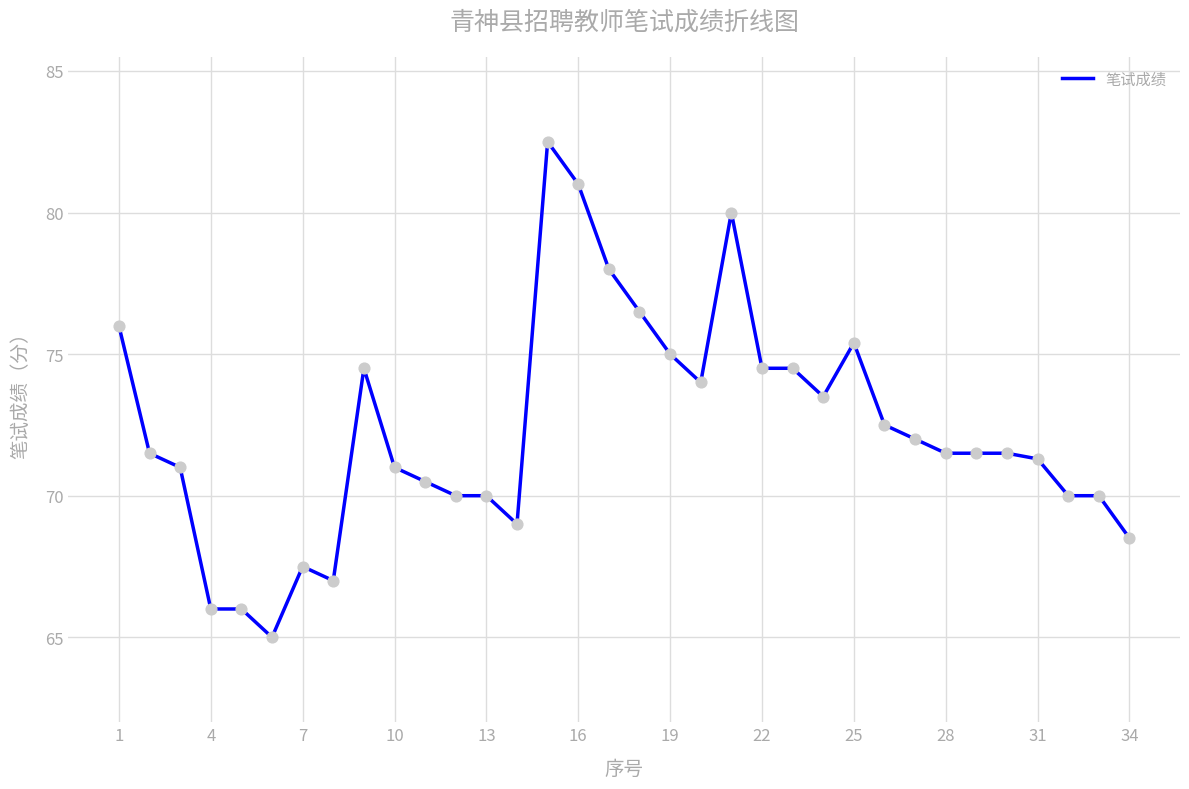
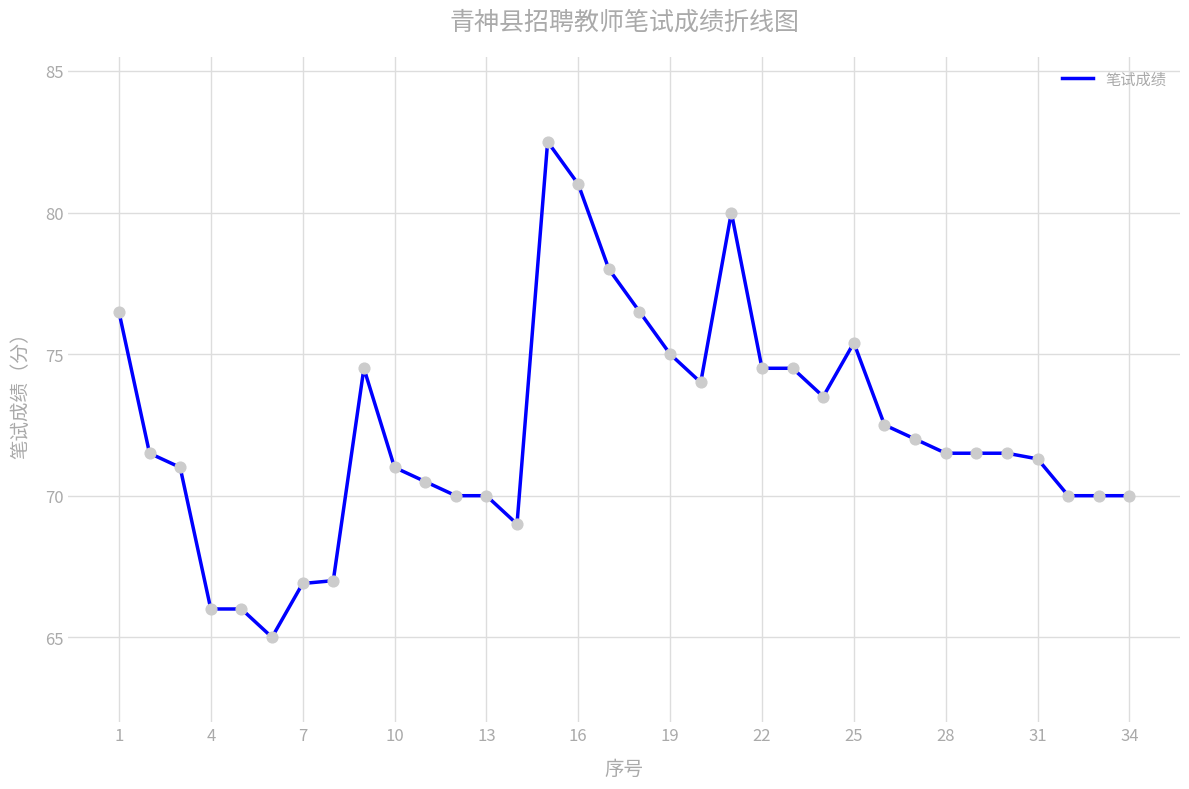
1: 76.0 -> 76.5
7: 67.5 -> 66.9
34: 68.5 -> 70.0
